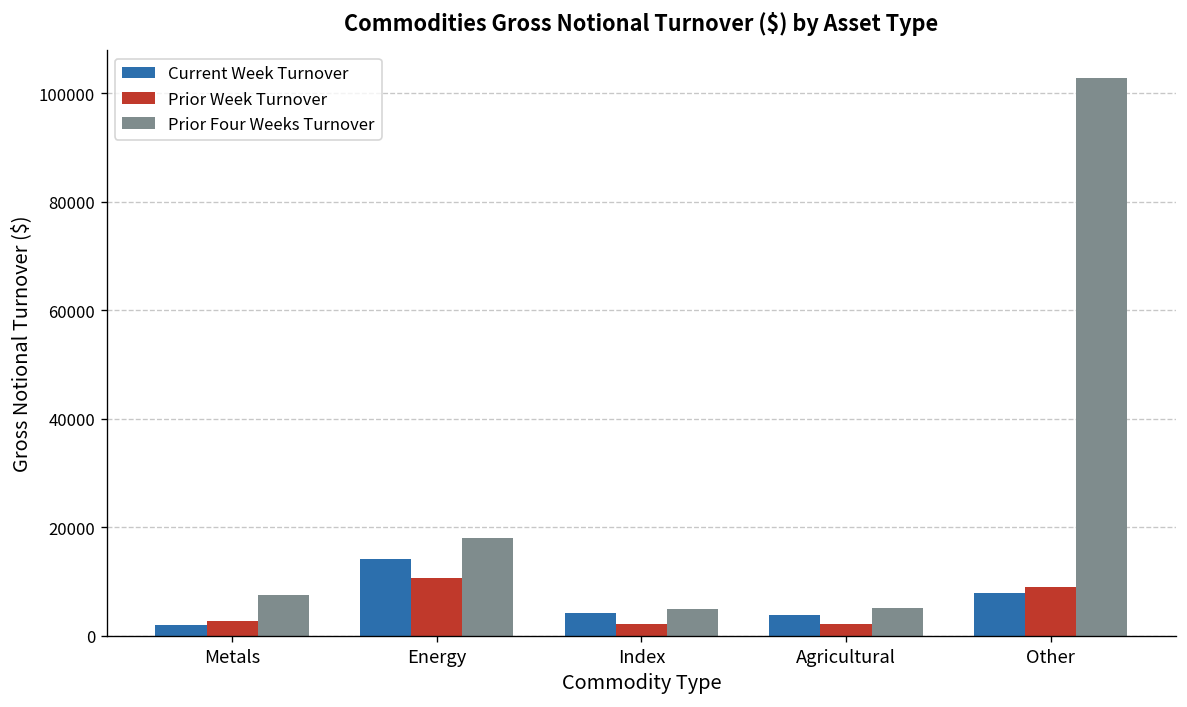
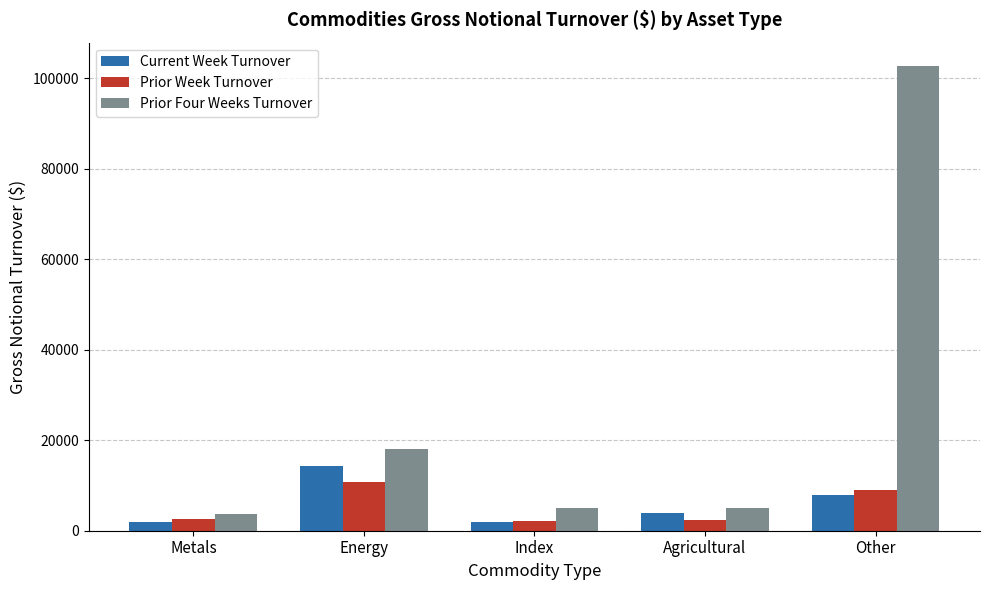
Prior Four Weeks Turnover, Metals: 8000 -> 4000
Current Week Turnover, Index: 4000 -> 2000
